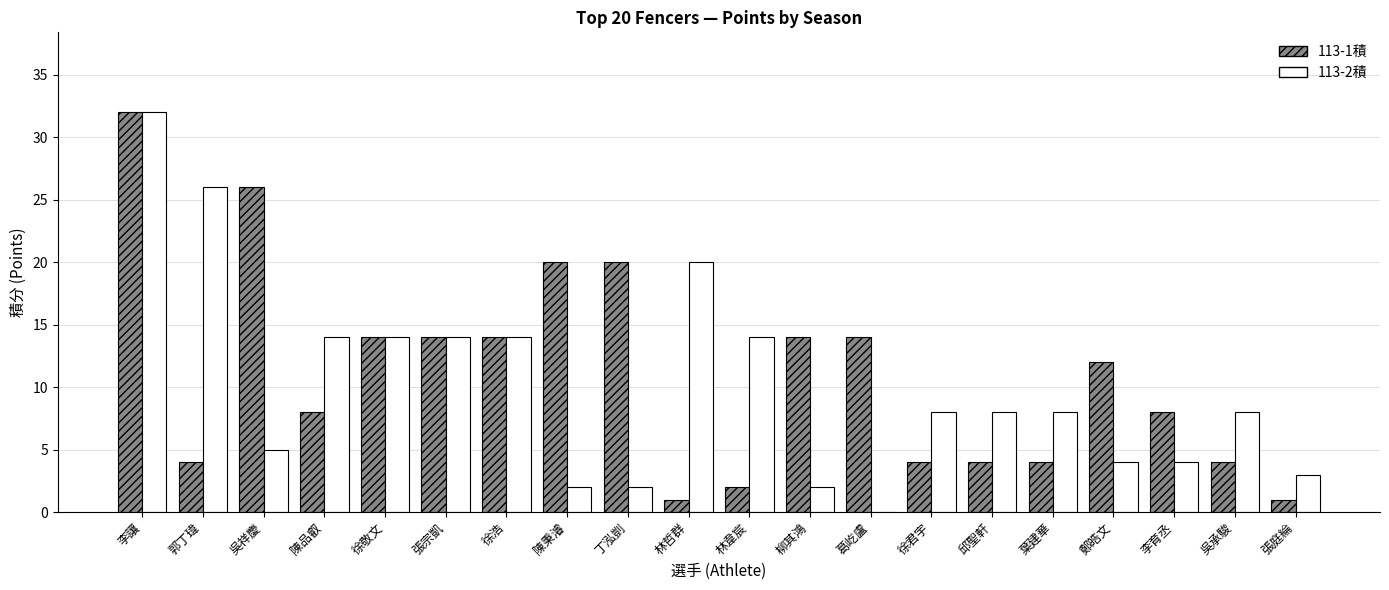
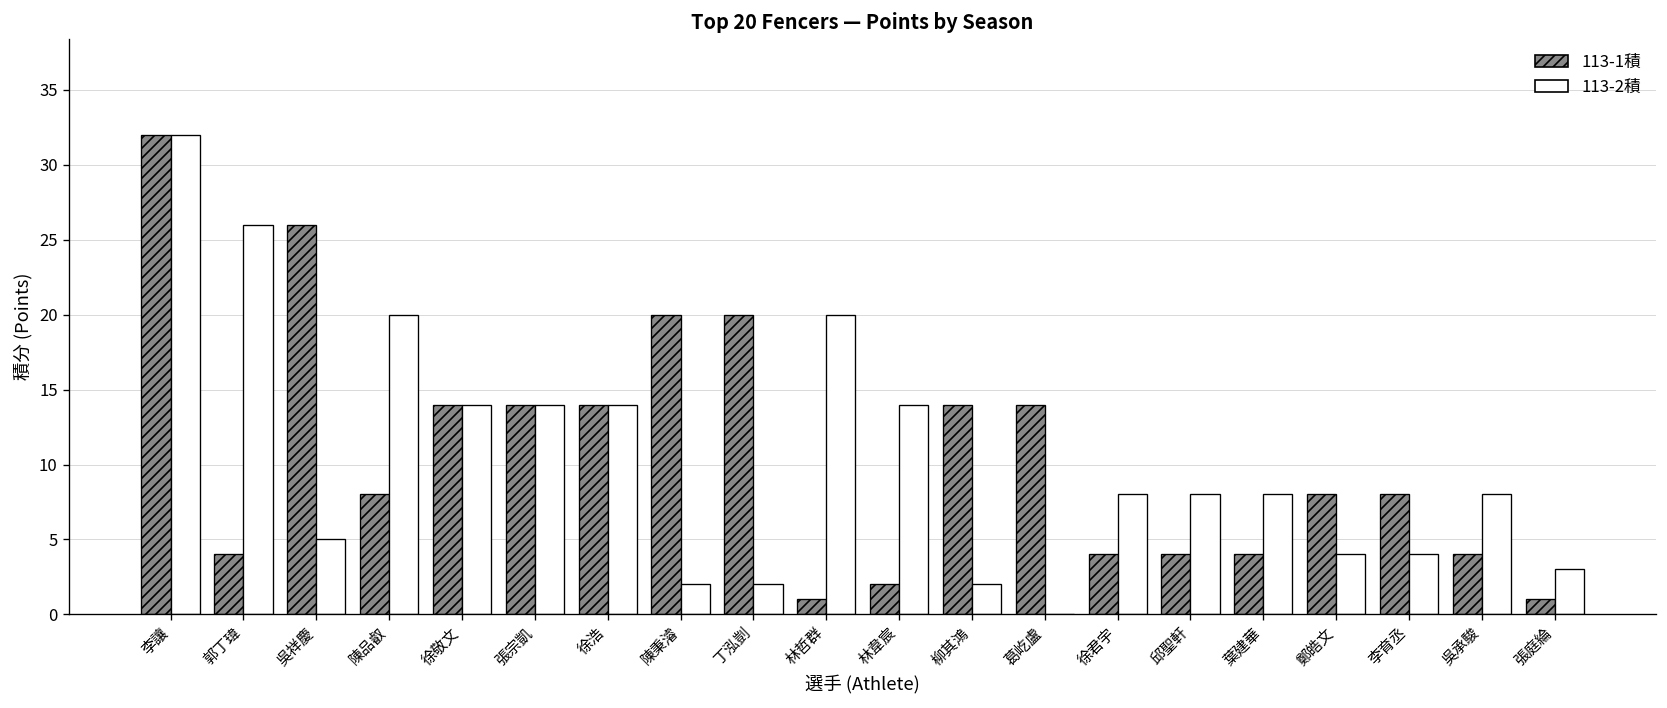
113-2積, 陳品叡: 14 -> 20
113-1積, 鄭皓文: 12 -> 8
